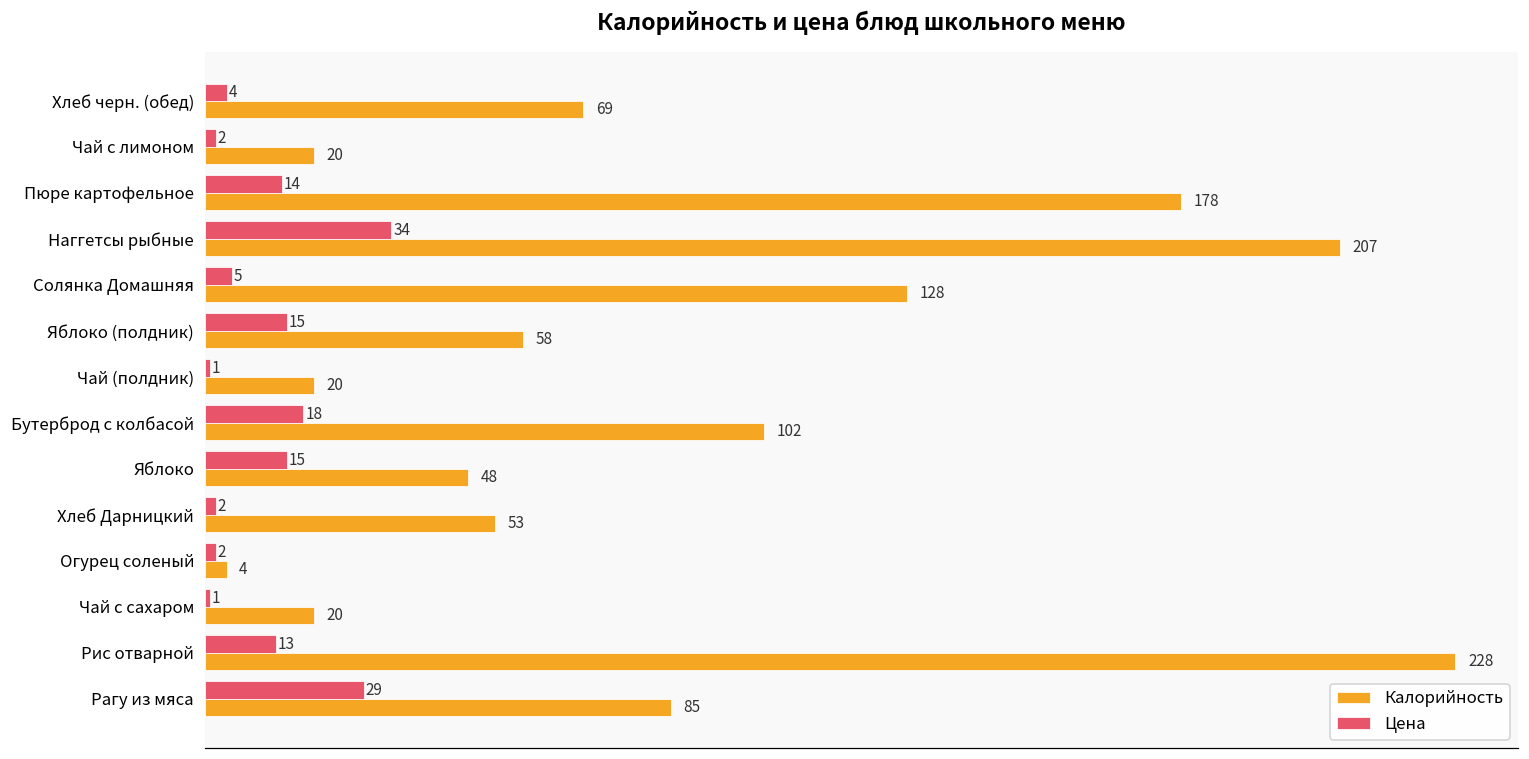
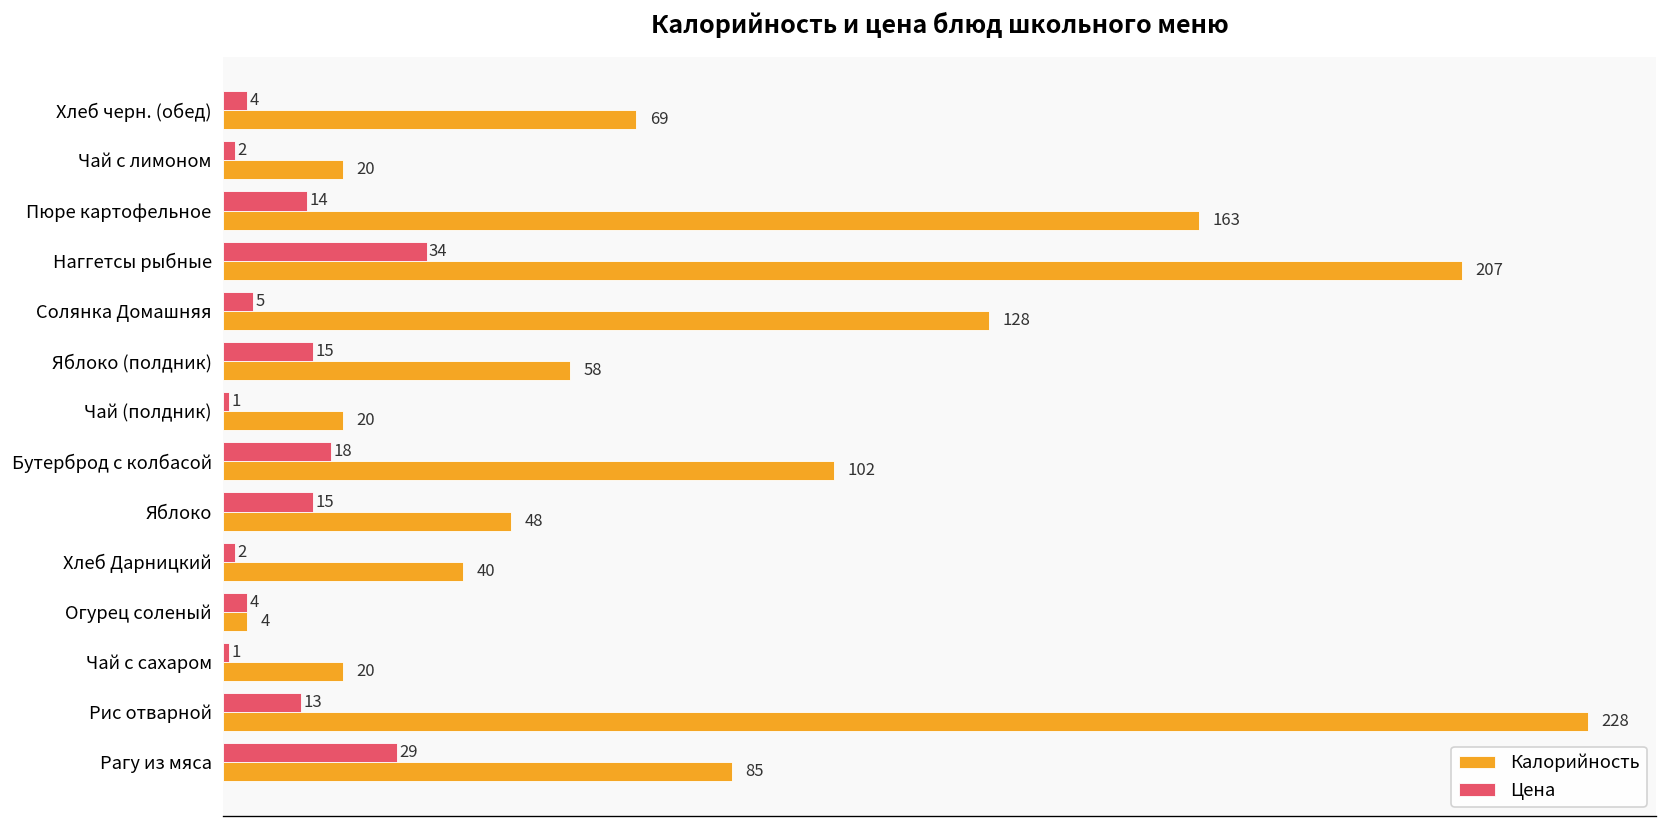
Калорийность, Пюре картофельное: 178 -> 163
Калорийность, Хлеб Дарницкий: 53 -> 40
Цена, Огурец соленый: 2 -> 4
